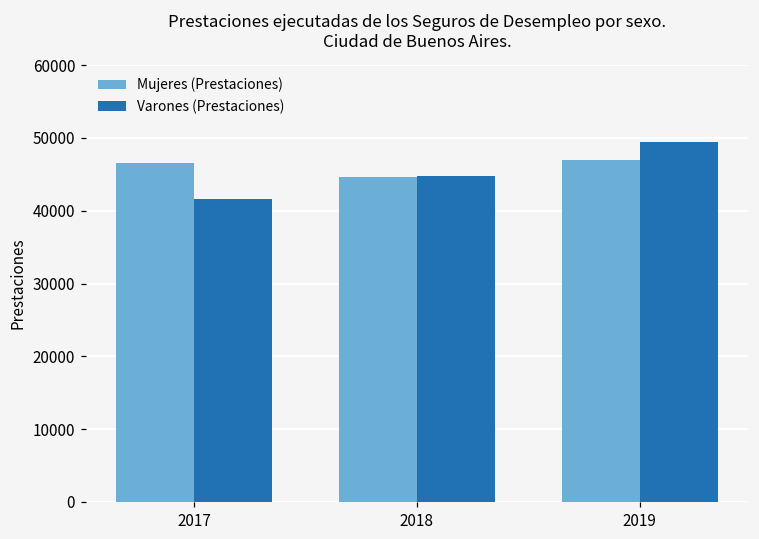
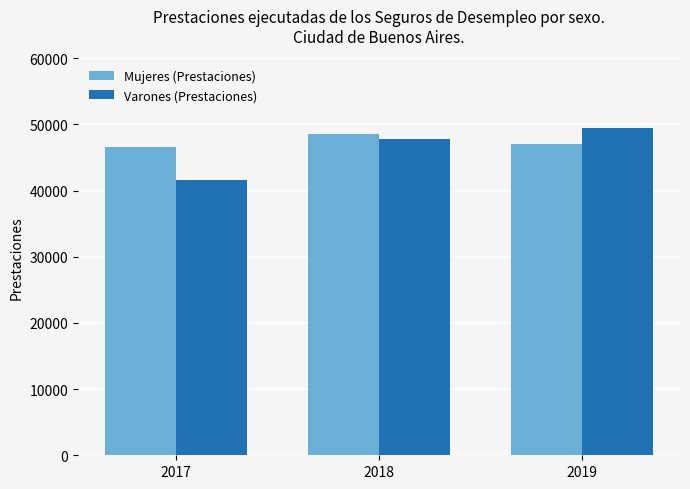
Mujeres (Prestaciones), 2018: 45000 -> 49000
Varones (Prestaciones), 2018: 45000 -> 48000
